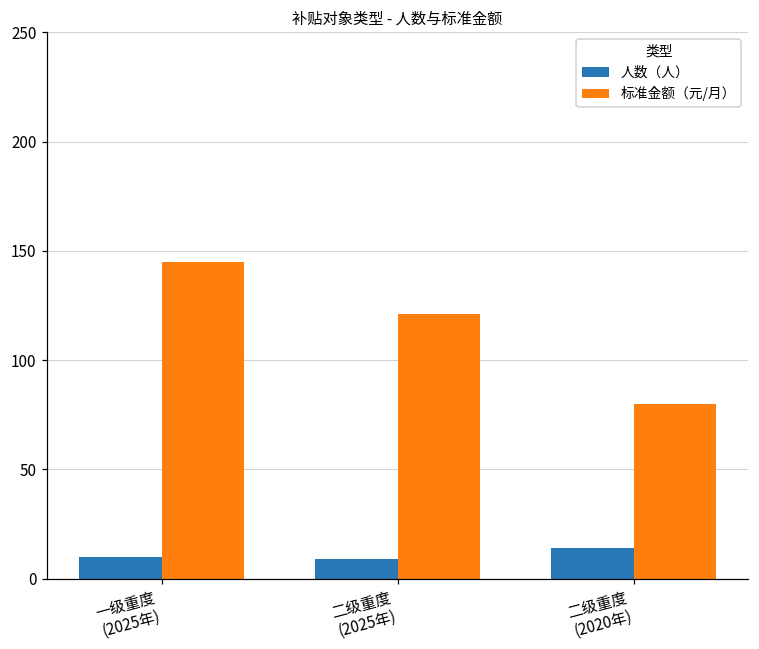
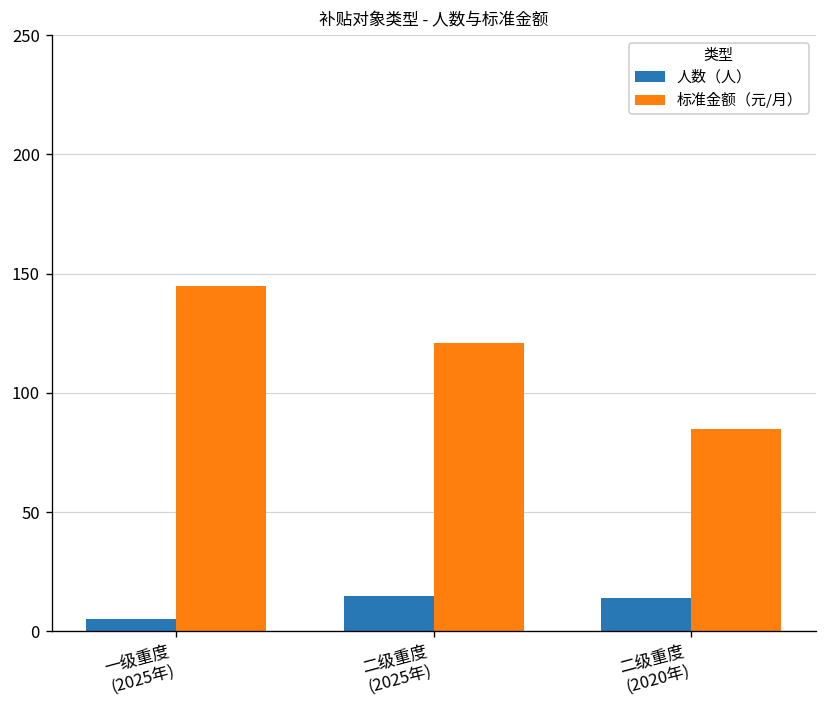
人数（人）, 一级重度 (2025年): 10 -> 5
人数（人）, 二级重度 (2025年): 9 -> 15
标准金额（元/月）, 二级重度 (2020年): 80 -> 85
